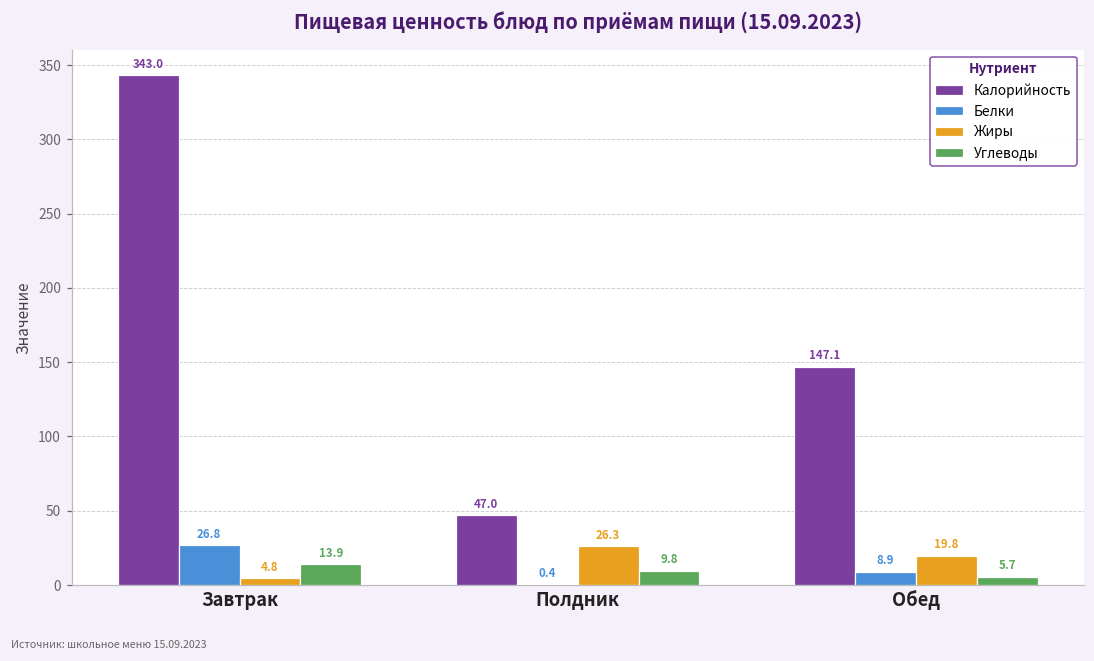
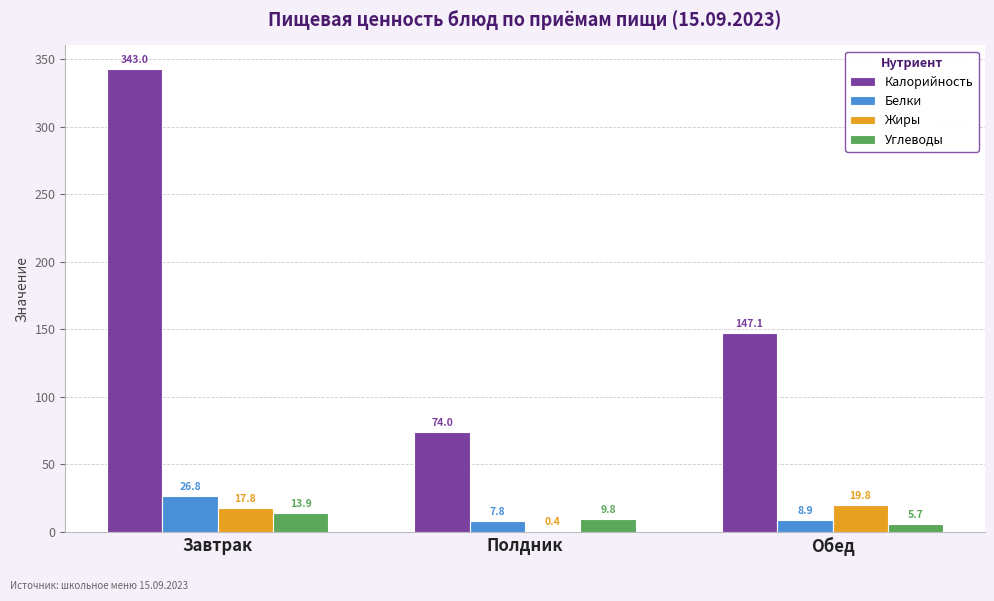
Жиры, Завтрак: 4.8 -> 17.8
Калорийность, Полдник: 47.0 -> 74.0
Белки, Полдник: 0.4 -> 7.8
Жиры, Полдник: 26.3 -> 0.4
